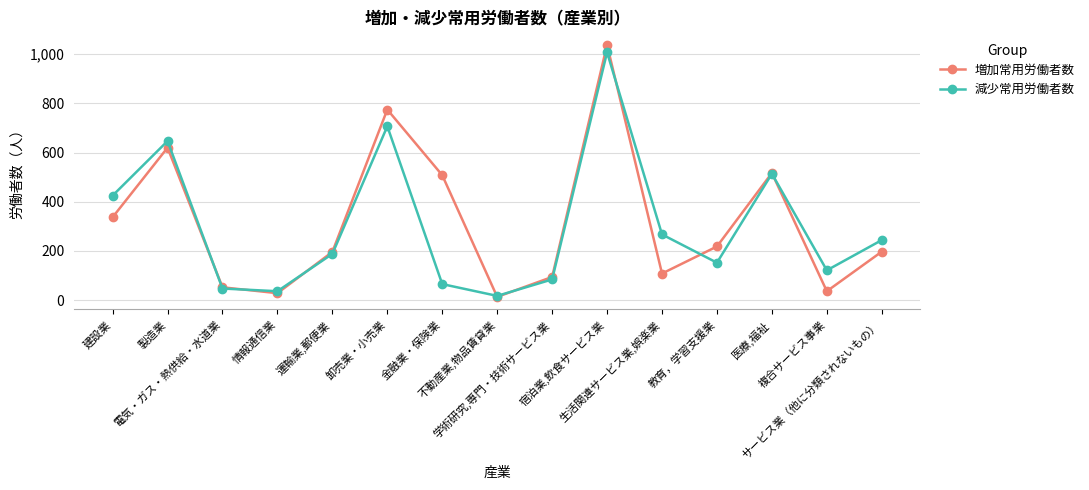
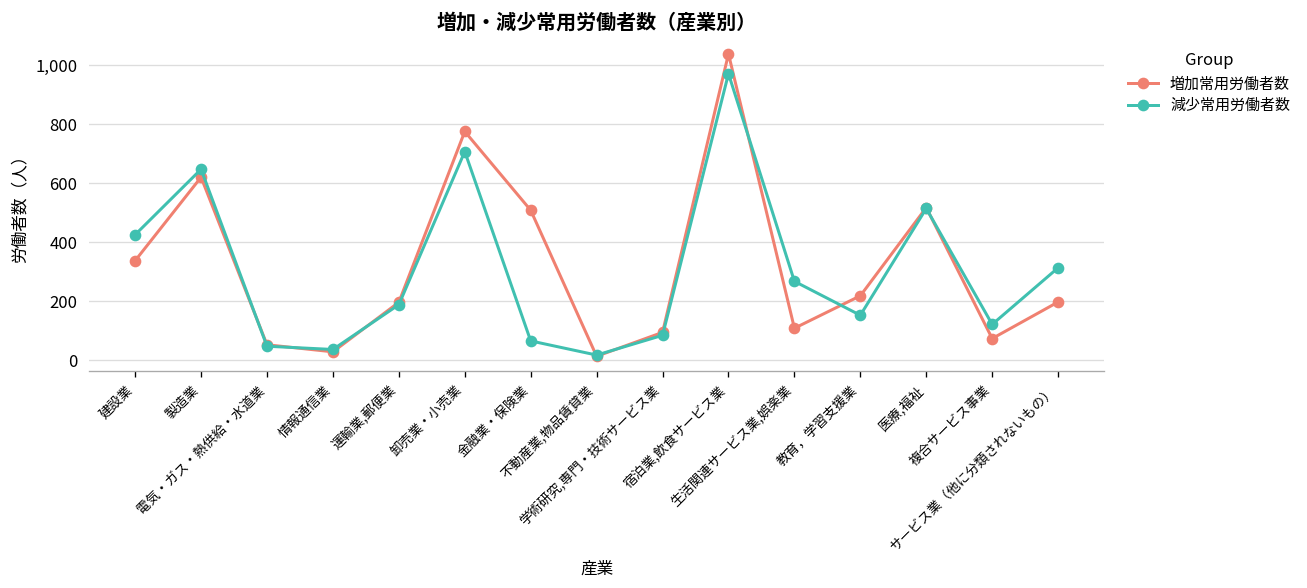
減少常用労働者数, 宿泊業,飲食サービス業: 1,010 -> 970
増加常用労働者数, 複合サービス事業: 40 -> 70
減少常用労働者数, サービス業（他に分類されないもの）: 240 -> 310
